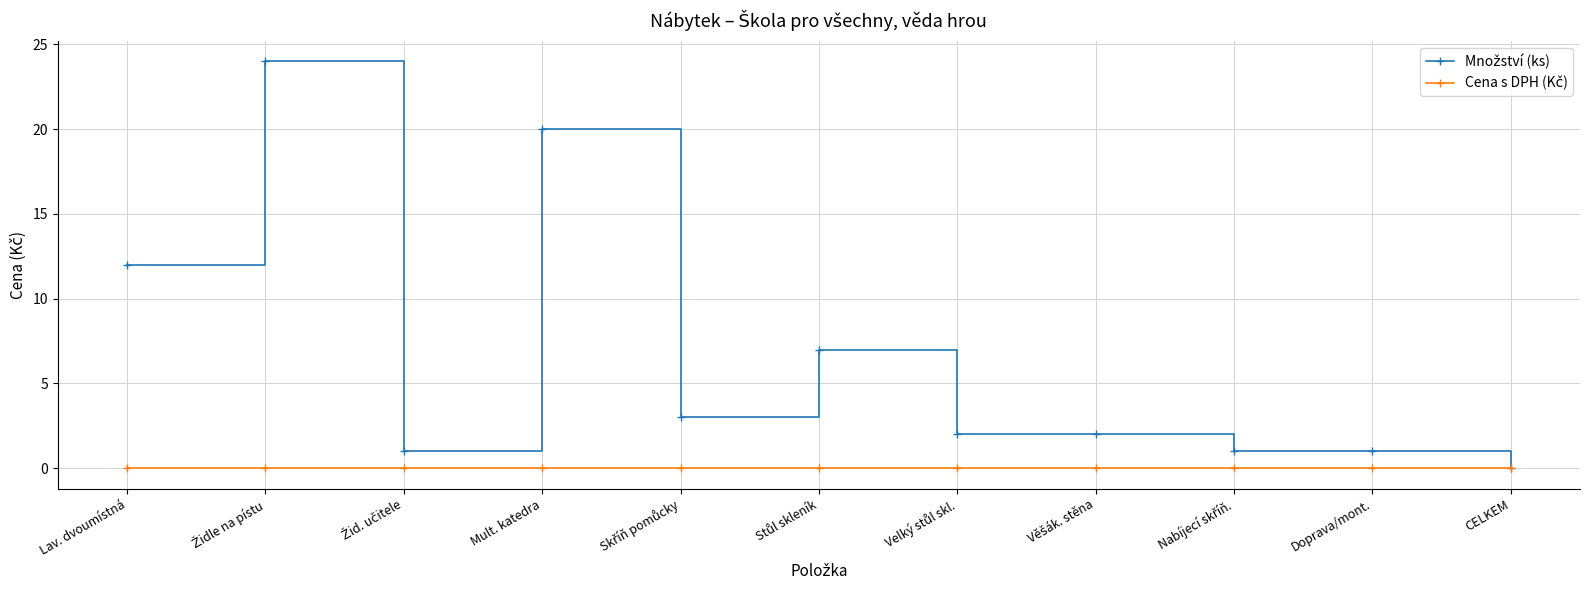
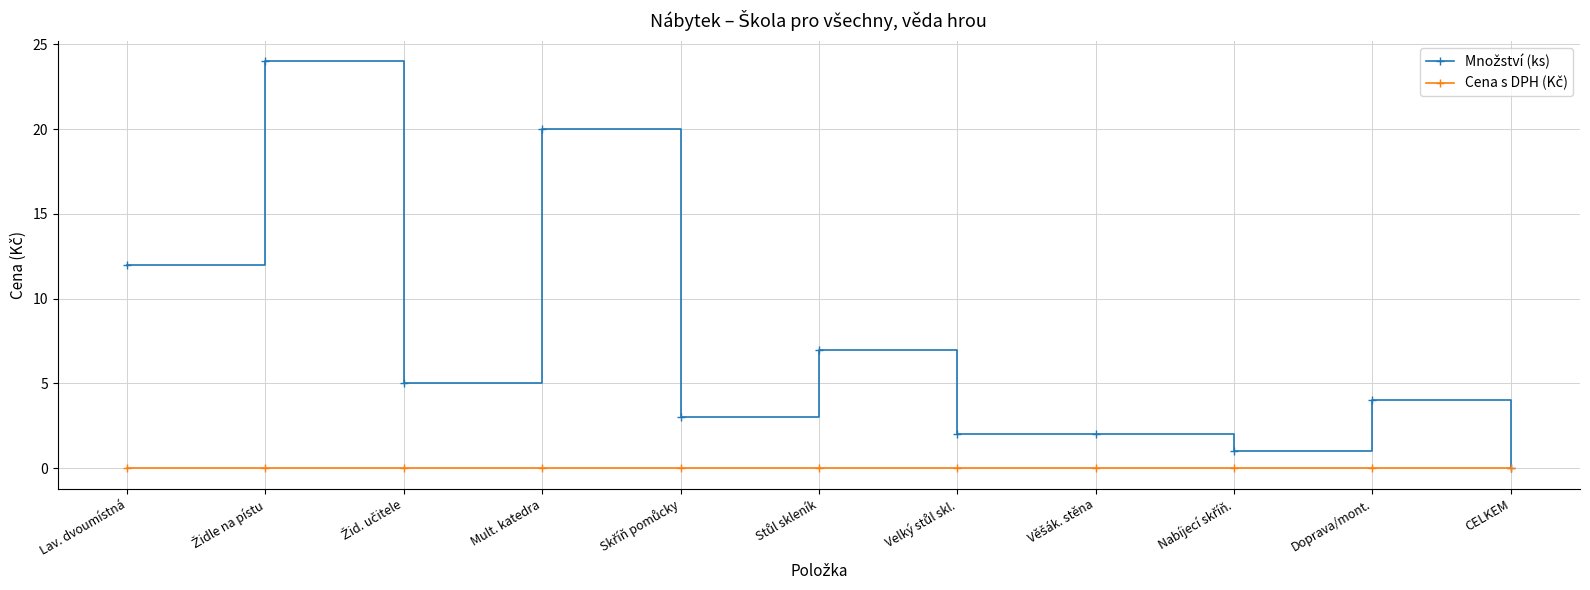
Množství (ks), Žid. učitele: 1 -> 5
Množství (ks), Doprava/mont.: 1 -> 4
